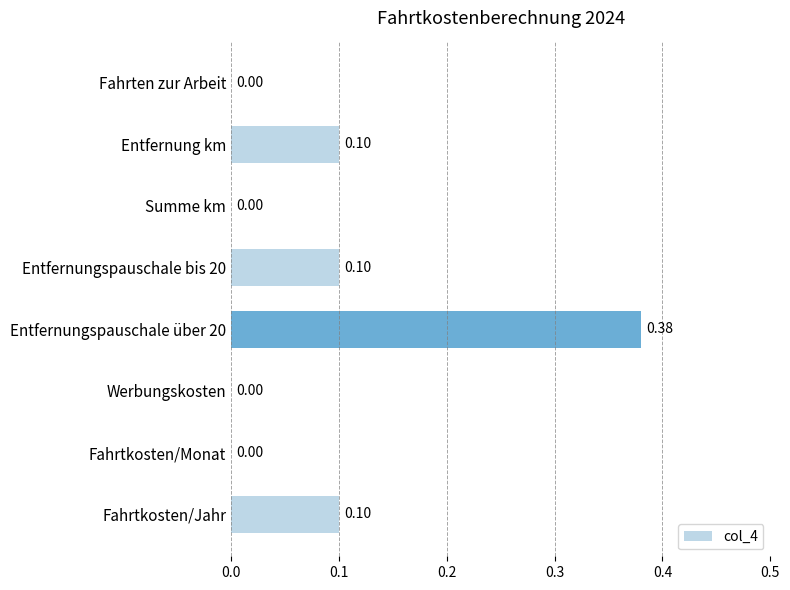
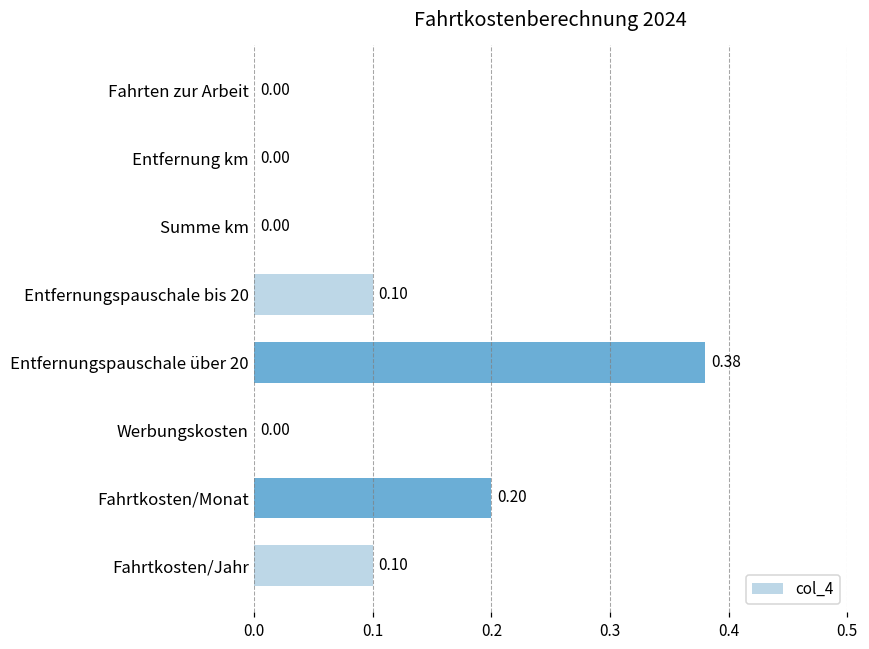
Entfernung km: 0.10 -> 0.00
Fahrtkosten/Monat: 0.00 -> 0.20
